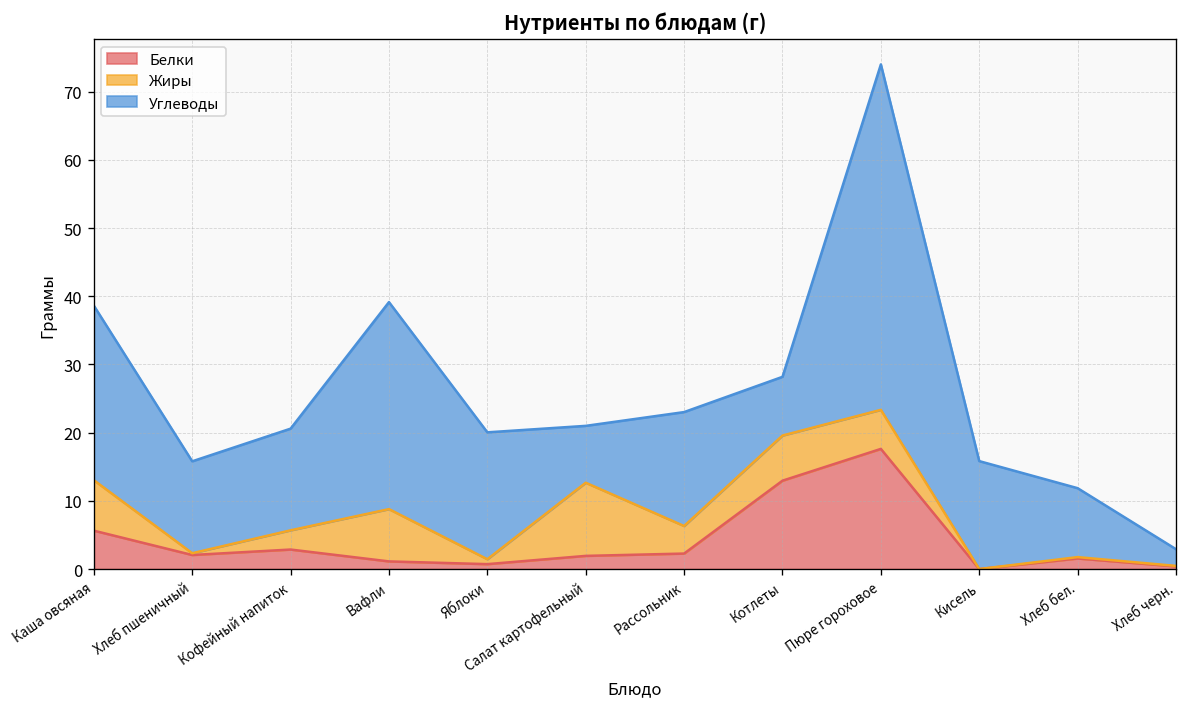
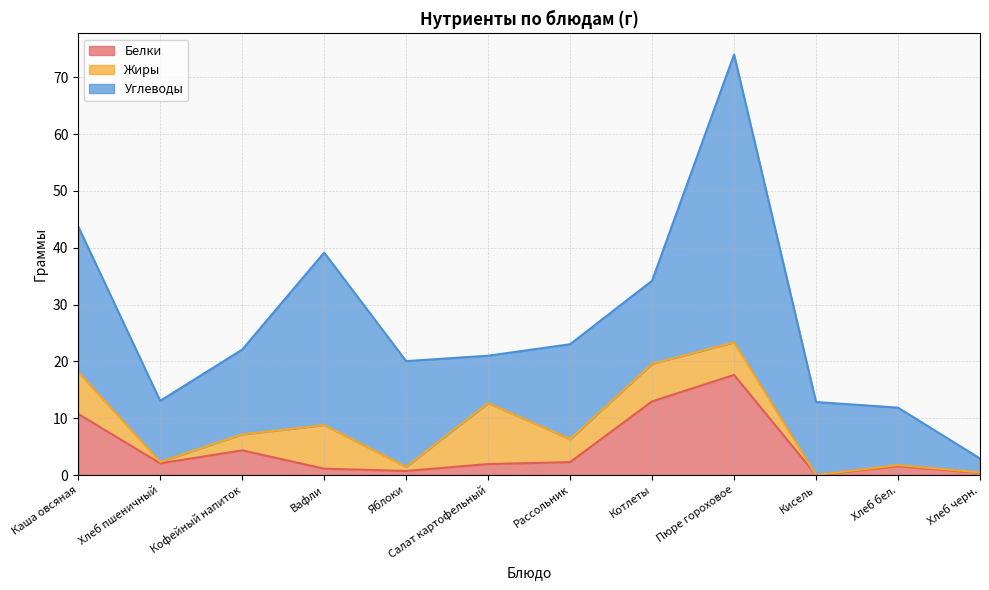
Белки, Каша овсяная: 6 -> 11
Углеводы, Хлеб пшеничный: 13 -> 11
Белки, Кофейный напиток: 3 -> 4
Углеводы, Котлеты: 9 -> 15
Углеводы, Кисель: 16 -> 13
